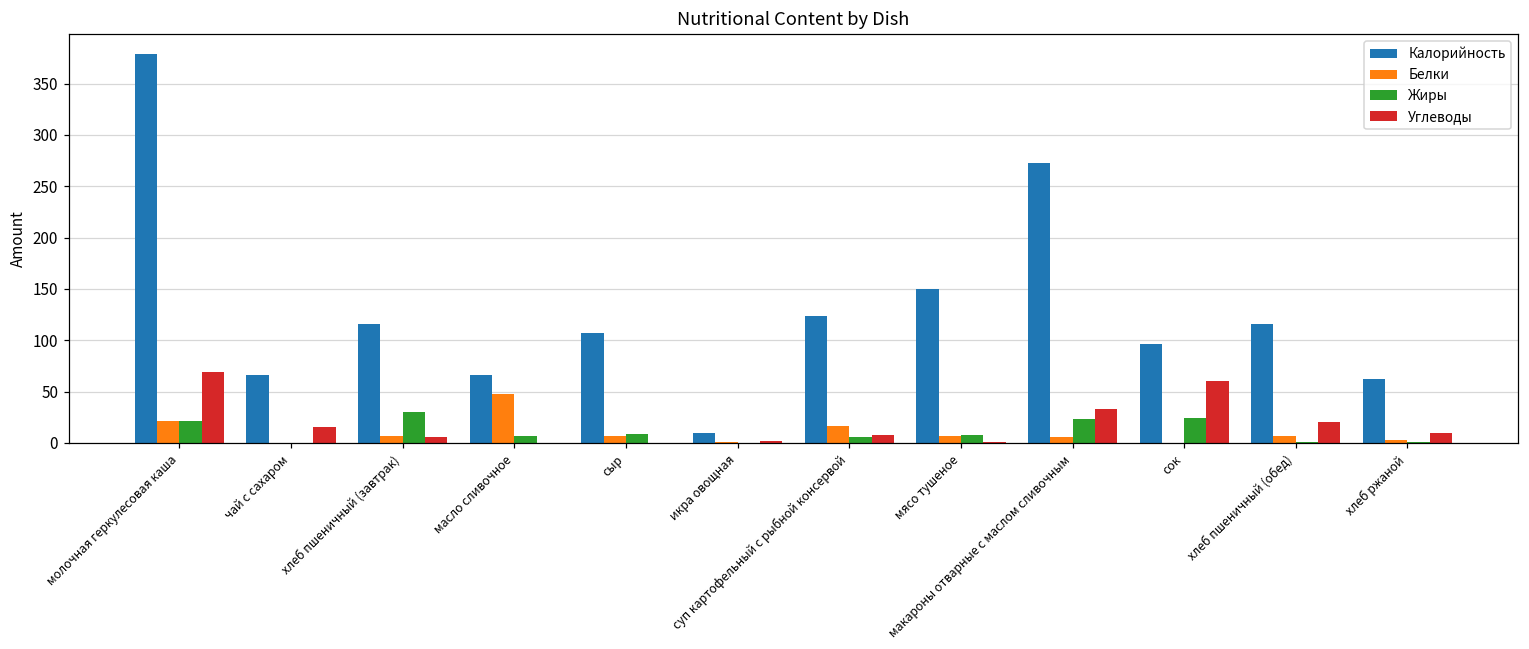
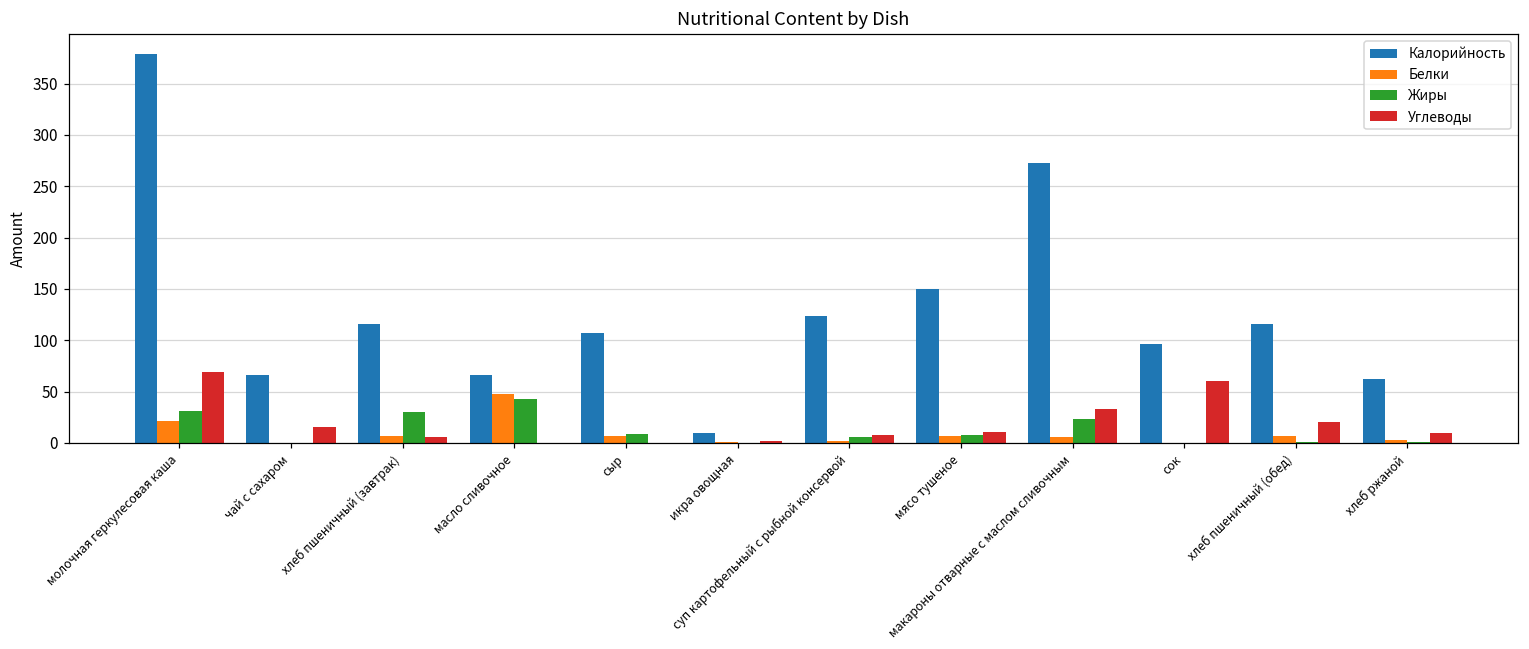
Жиры, молочная геркулесовая каша: 20 -> 30
Жиры, масло сливочное: 10 -> 40
Белки, суп картофельный с рыбной консервой: 20 -> 0
Углеводы, мясо тушеное: 0 -> 10
Жиры, сок: 20 -> 0
